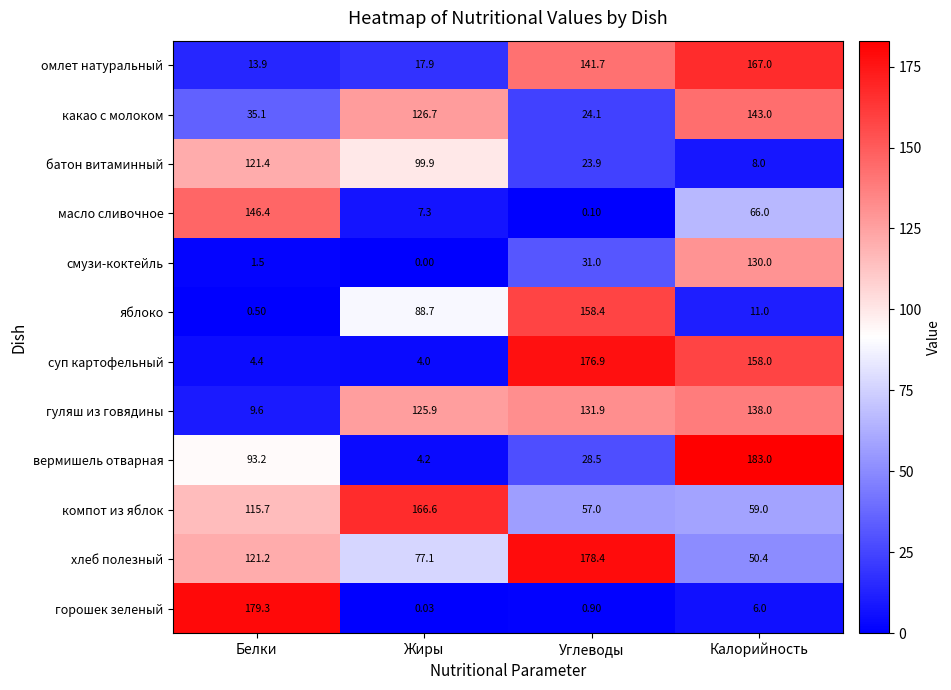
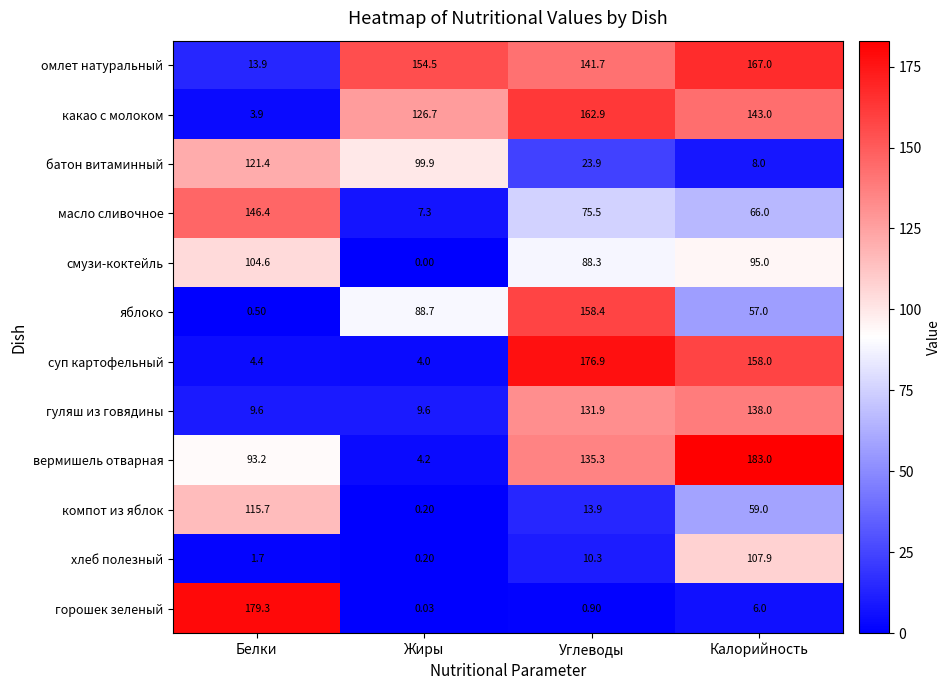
омлет натуральный, Жиры: 17.9 -> 154.5
какао с молоком, Белки: 35.1 -> 3.9
какао с молоком, Углеводы: 24.1 -> 162.9
масло сливочное, Углеводы: 0.10 -> 75.5
смузи-коктейль, Белки: 1.5 -> 104.6
смузи-коктейль, Углеводы: 31.0 -> 88.3
смузи-коктейль, Калорийность: 130.0 -> 95.0
яблоко, Калорийность: 11.0 -> 57.0
гуляш из говядины, Жиры: 125.9 -> 9.6
вермишель отварная, Углеводы: 28.5 -> 135.3
компот из яблок, Жиры: 166.6 -> 0.20
компот из яблок, Углеводы: 57.0 -> 13.9
хлеб полезный, Белки: 121.2 -> 1.7
хлеб полезный, Жиры: 77.1 -> 0.20
хлеб полезный, Углеводы: 178.4 -> 10.3
хлеб полезный, Калорийность: 50.4 -> 107.9
